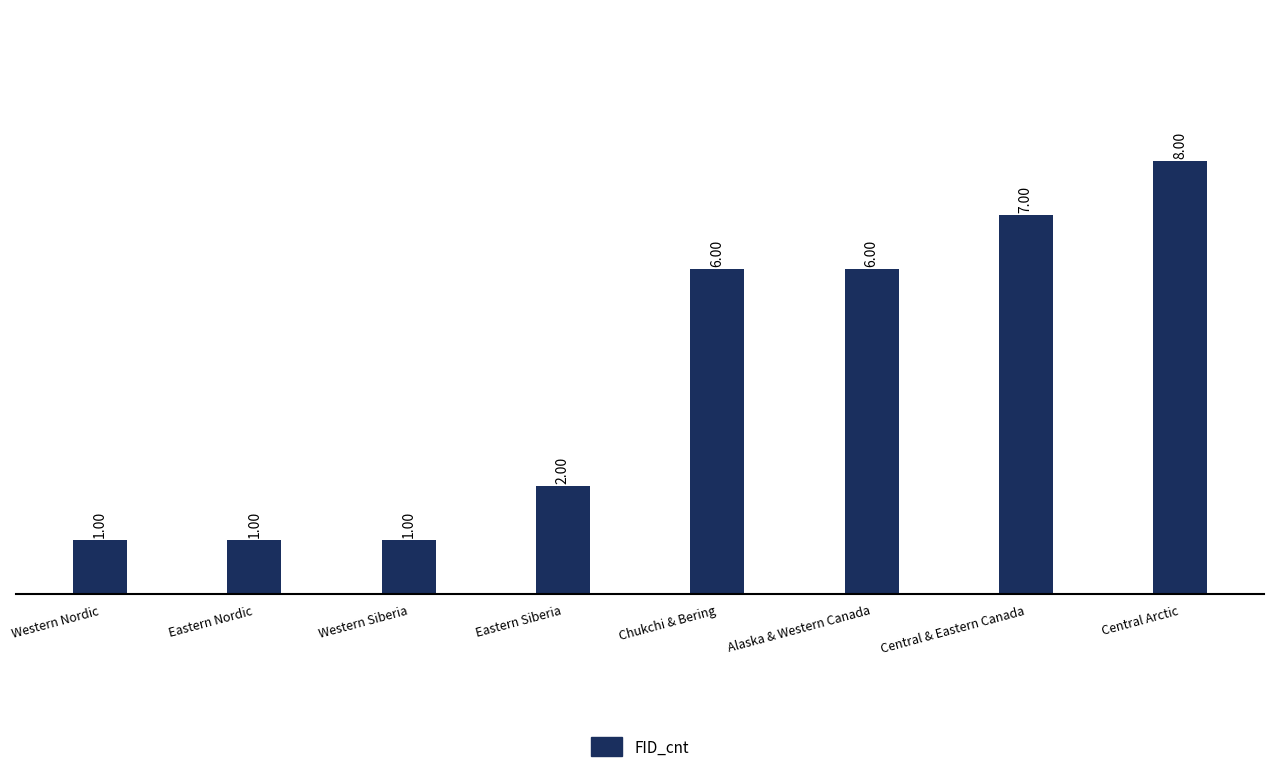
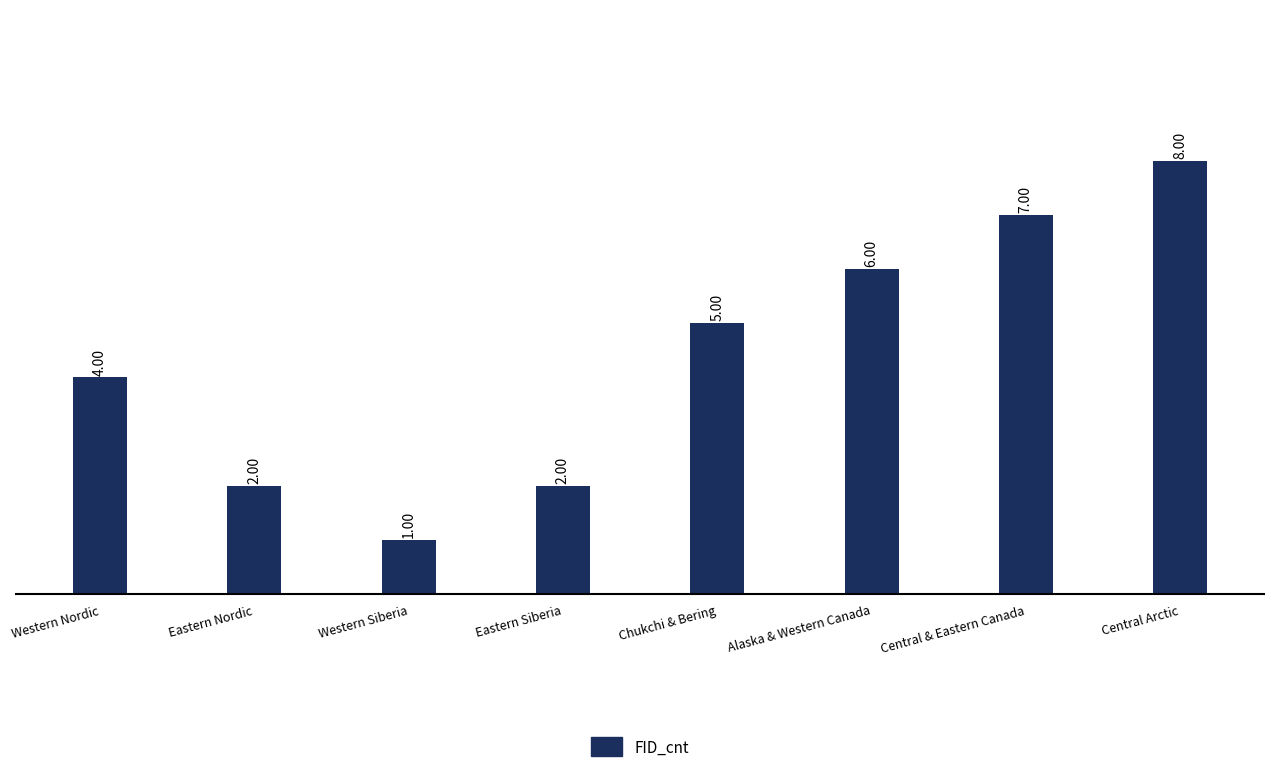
Western Nordic: 1.00 -> 4.00
Eastern Nordic: 1.00 -> 2.00
Chukchi & Bering: 6.00 -> 5.00
